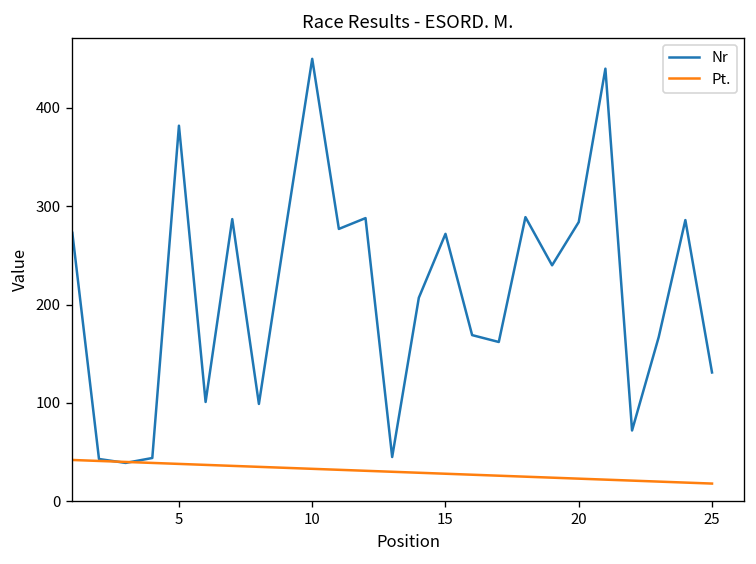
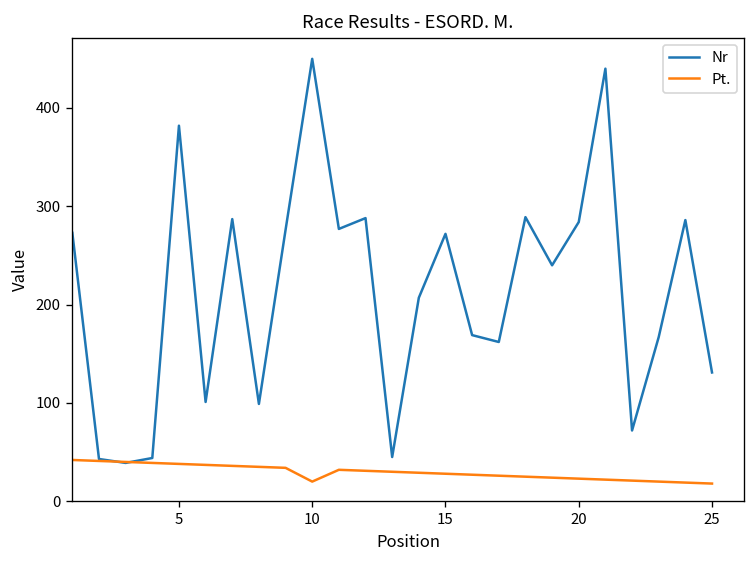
Pt., 10: 30 -> 20
